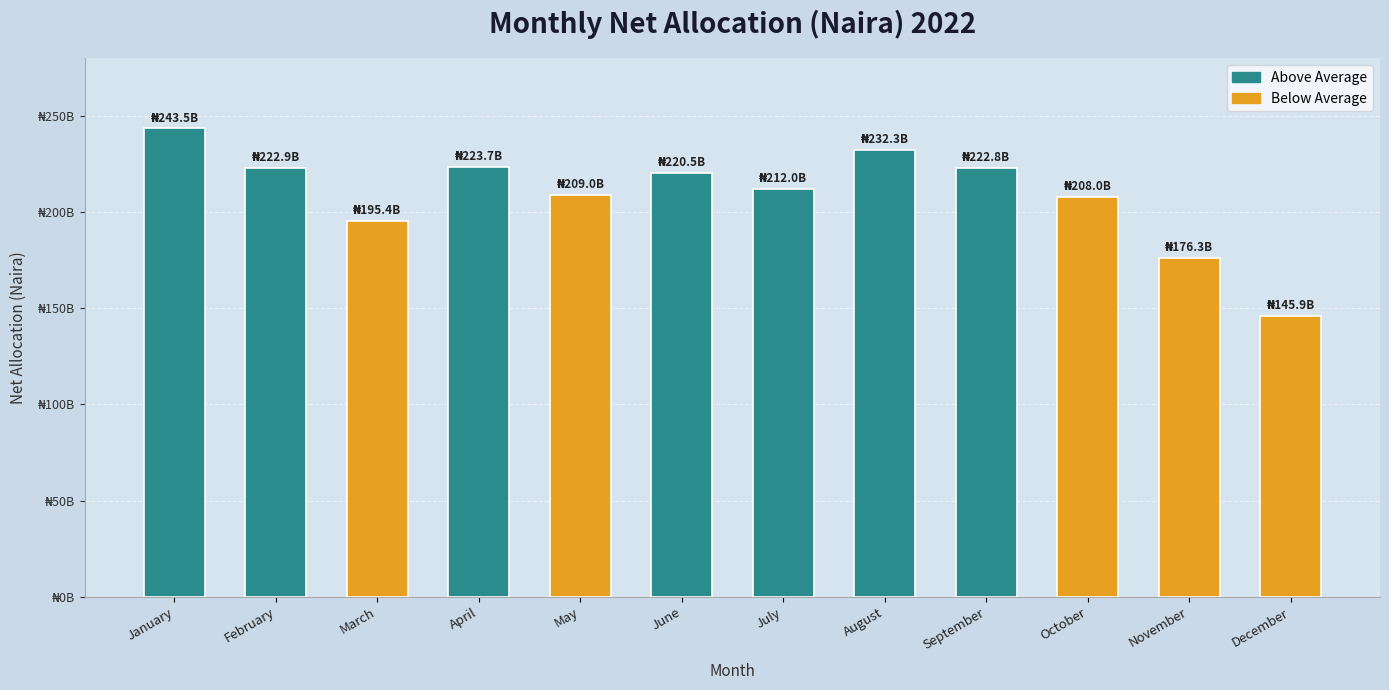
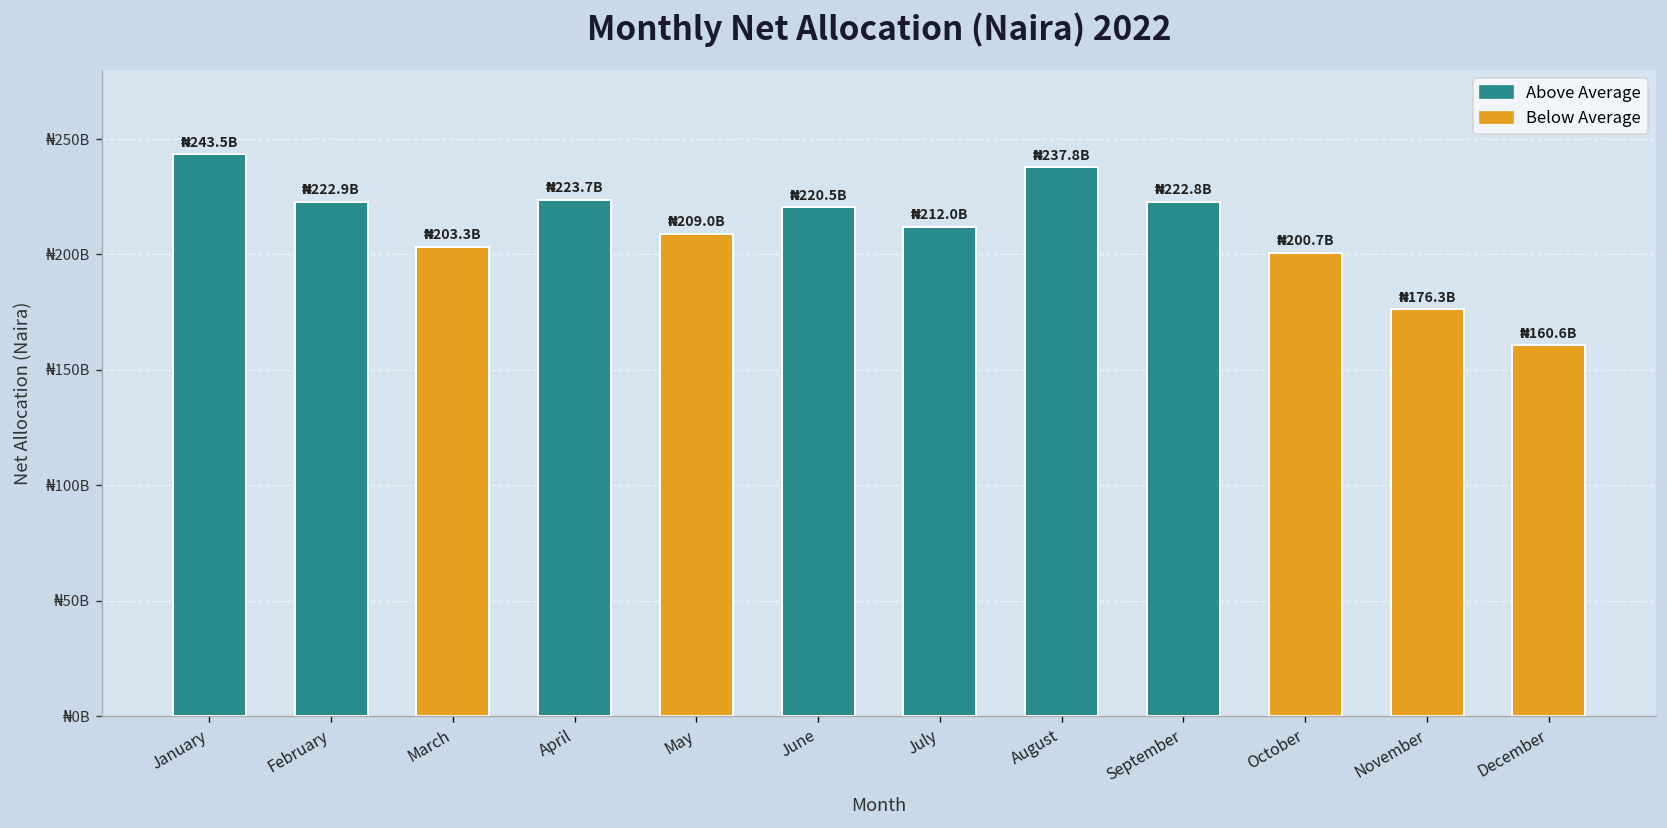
March: 195.4B -> 203.3B
August: 232.3B -> 237.8B
October: 208.0B -> 200.7B
December: 145.9B -> 160.6B
